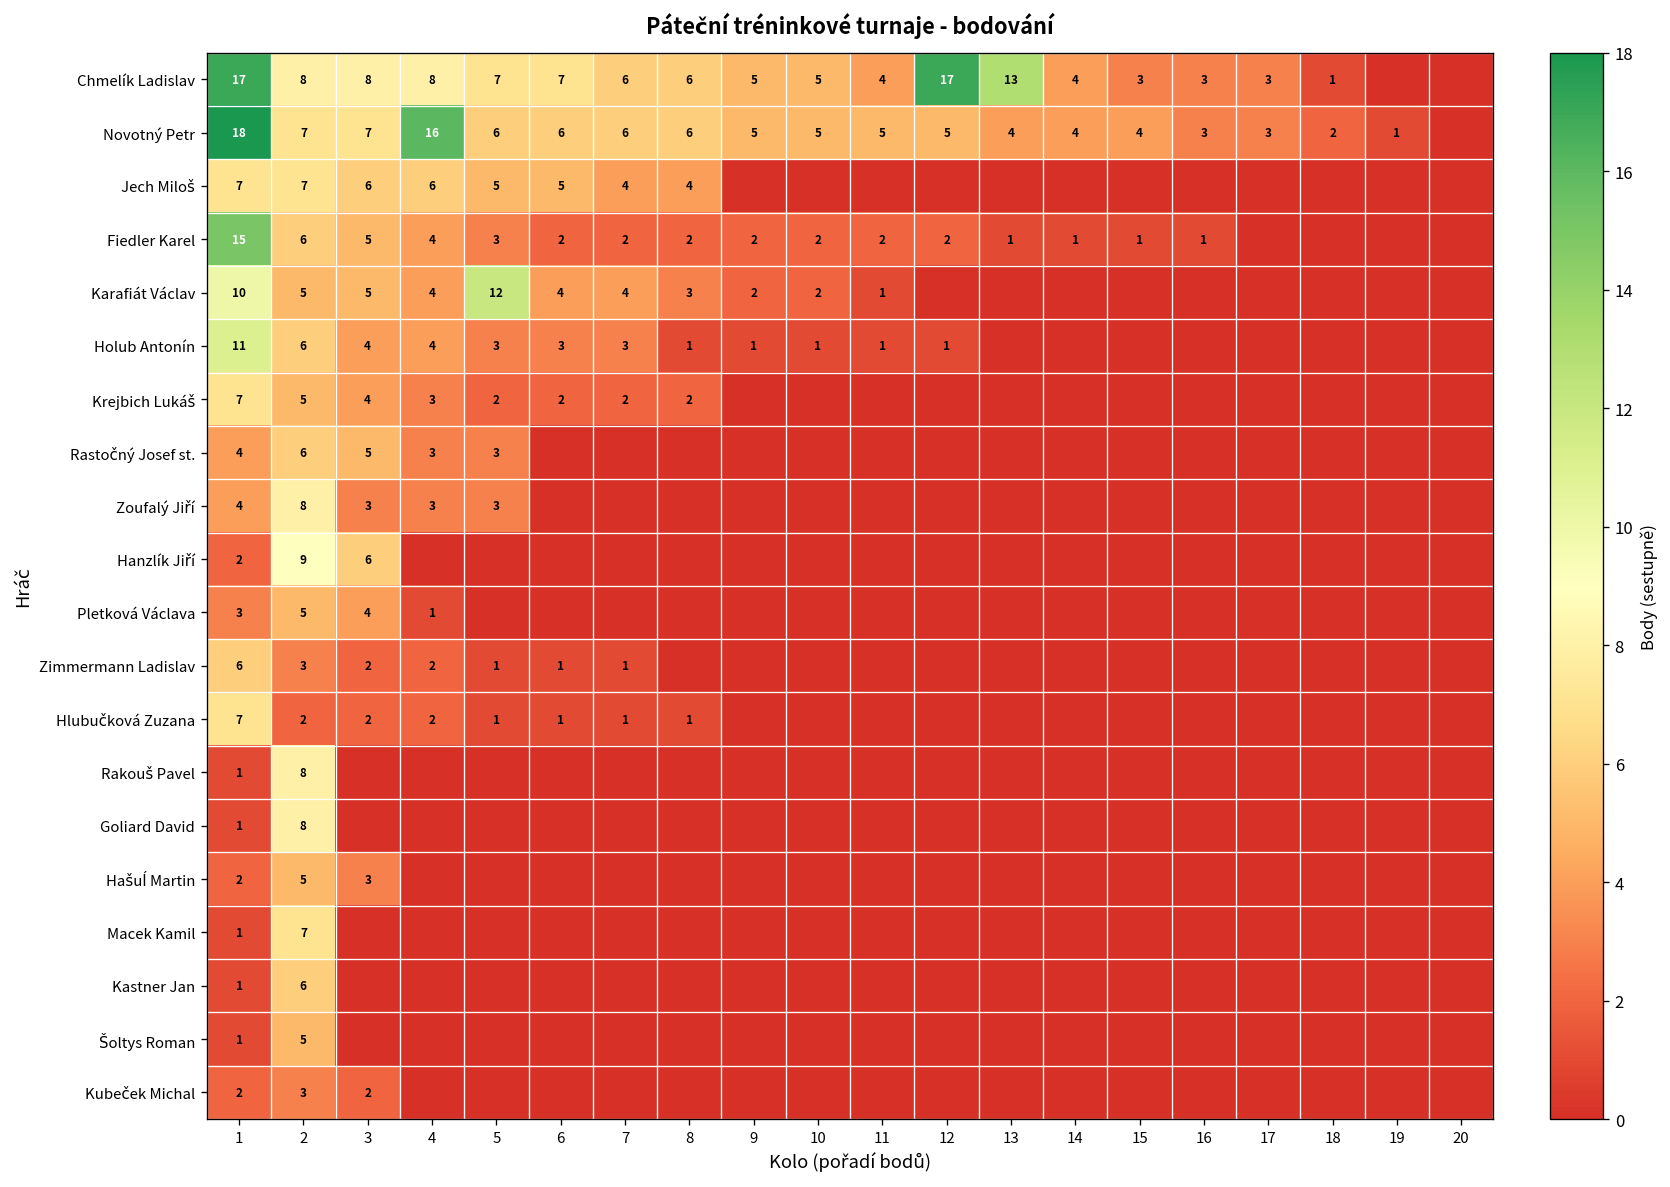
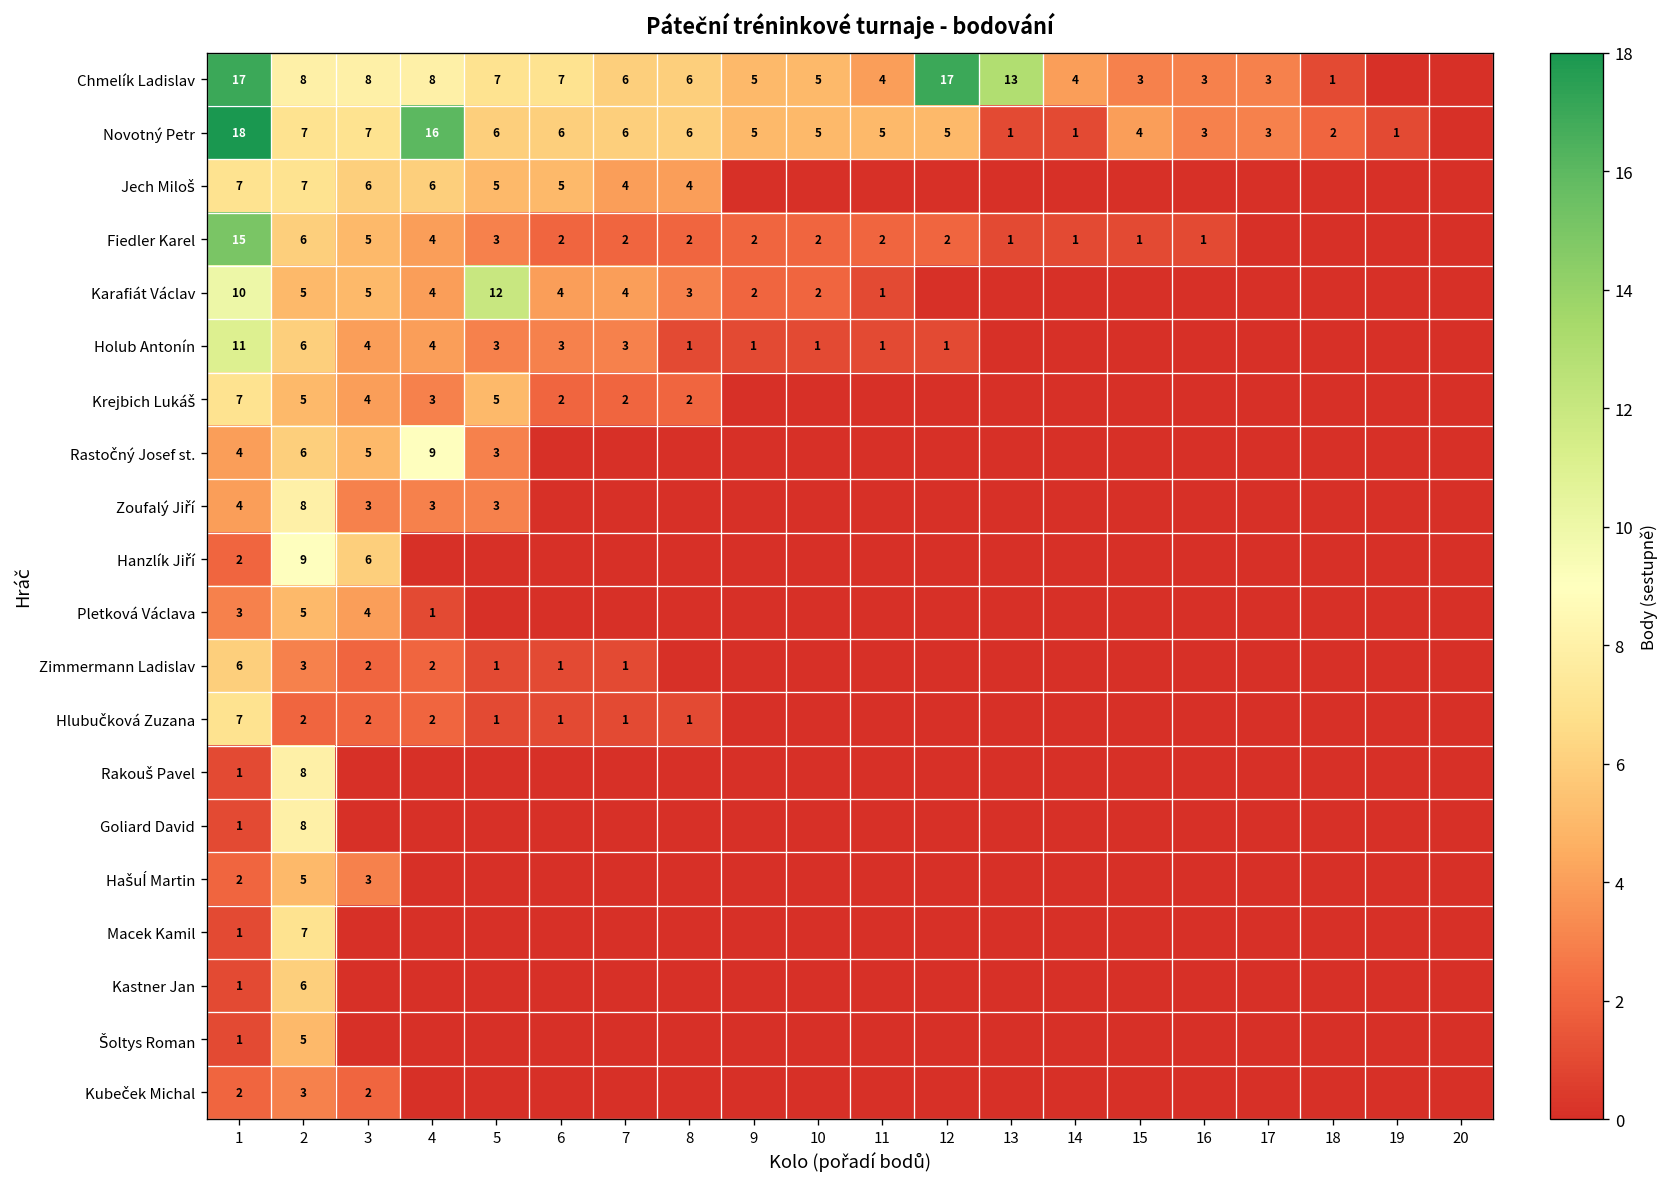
Novotný Petr, 13: 4 -> 1
Novotný Petr, 14: 4 -> 1
Krejbich Lukáš, 5: 2 -> 5
Rastočný Josef st., 4: 3 -> 9
